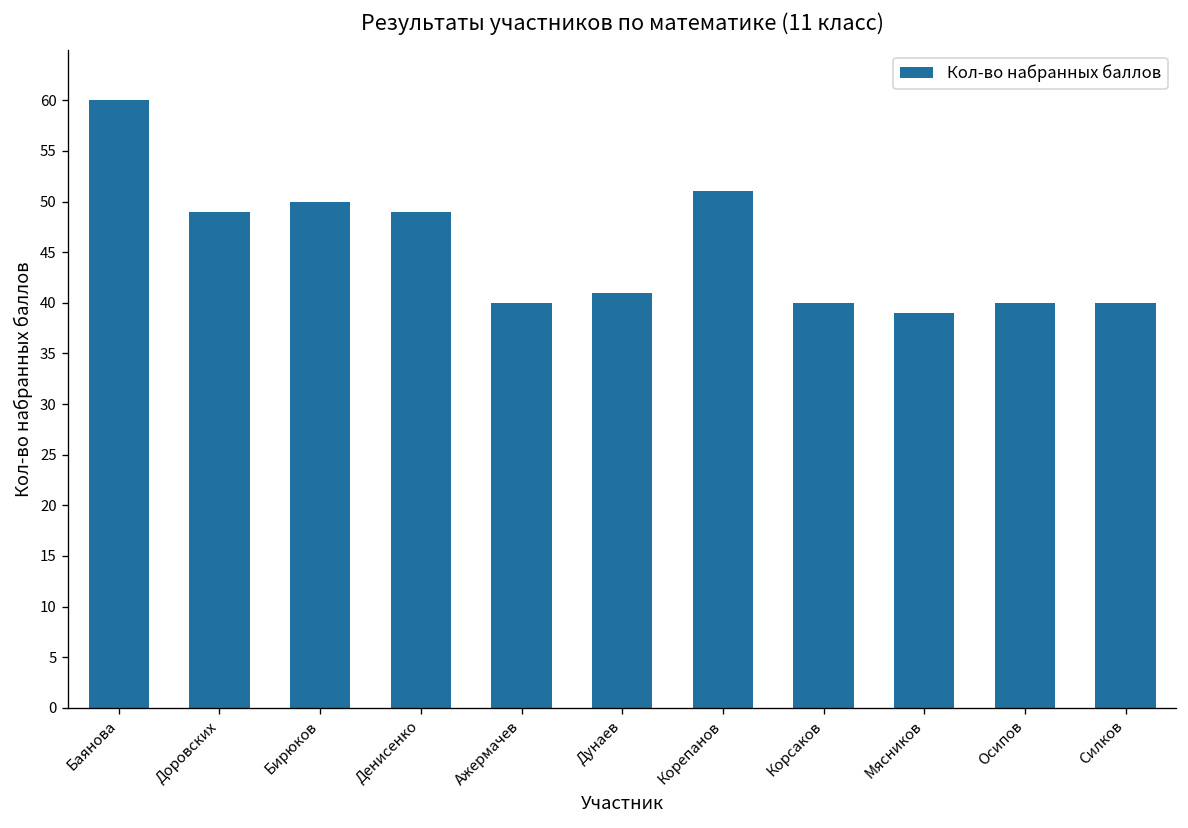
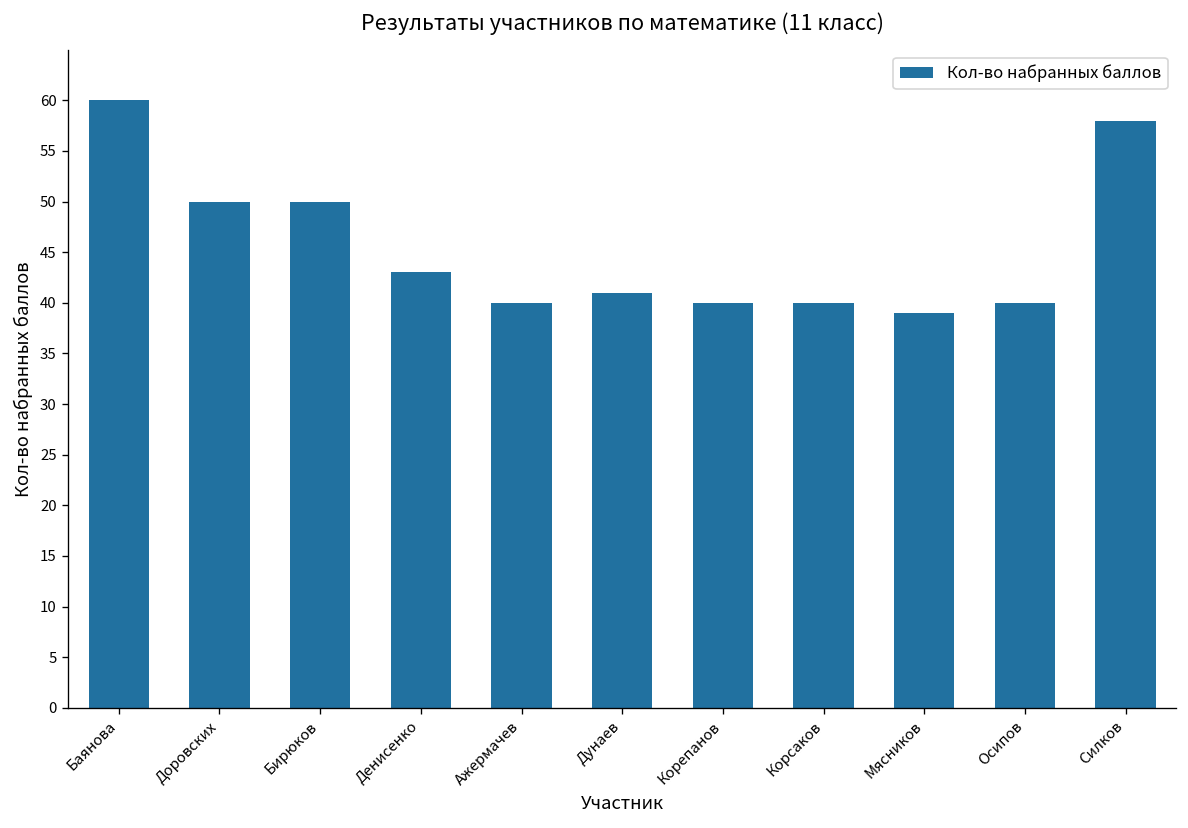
Доровских: 49 -> 50
Денисенко: 49 -> 43
Корепанов: 51 -> 40
Силков: 40 -> 58
